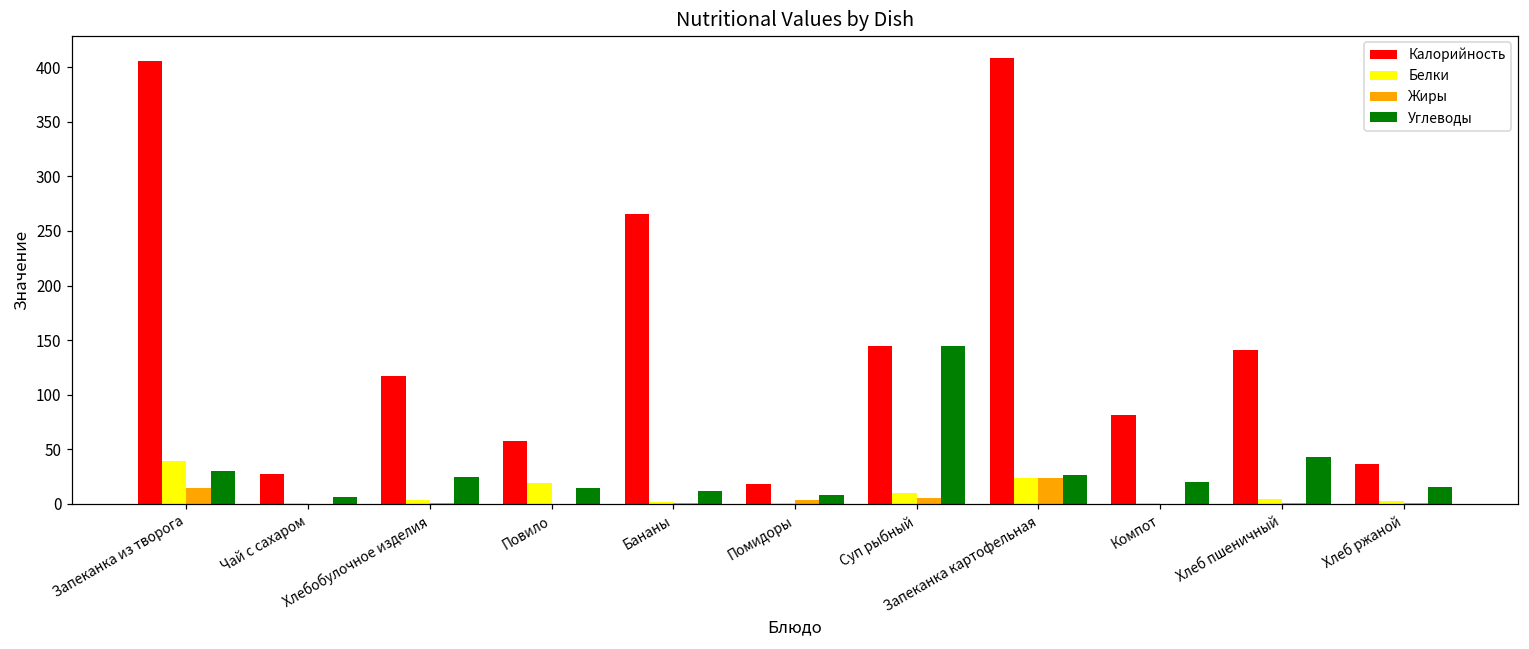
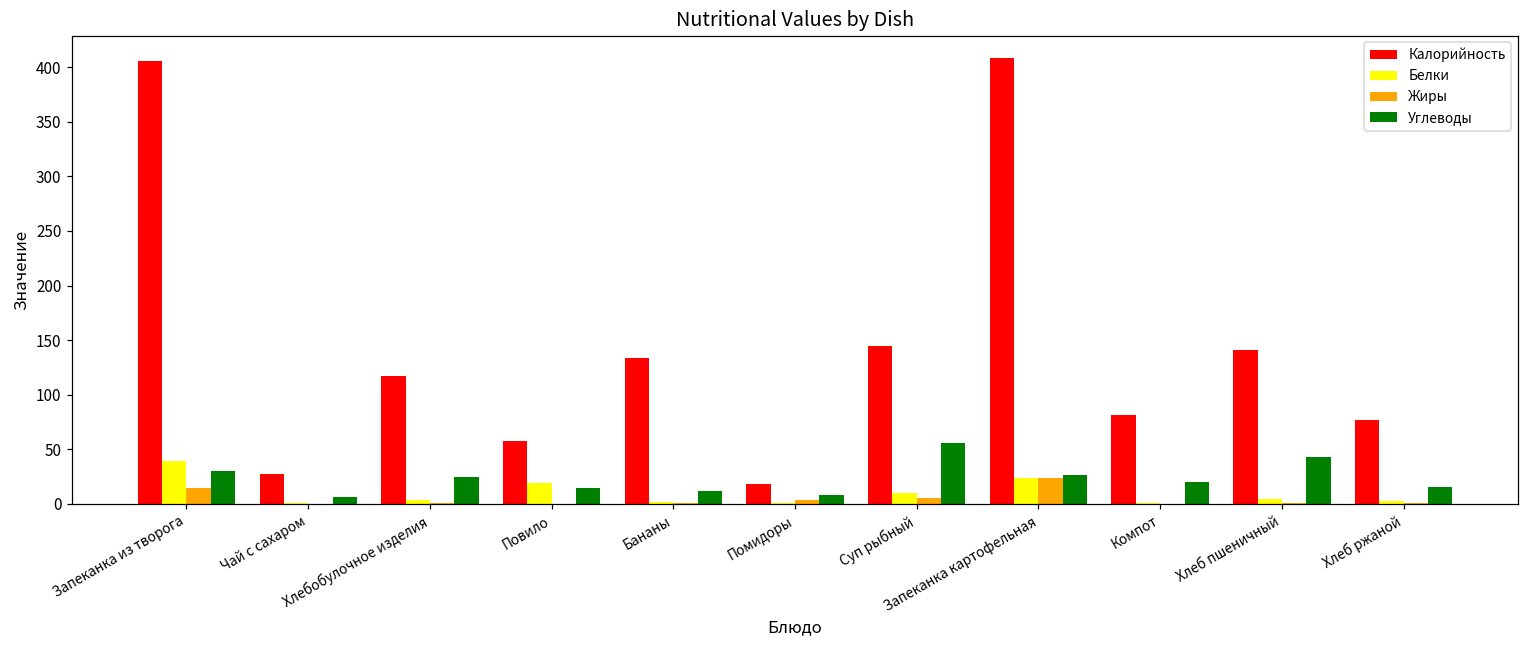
Калорийность, Бананы: 270 -> 130
Углеводы, Суп рыбный: 140 -> 60
Калорийность, Хлеб ржаной: 40 -> 80
